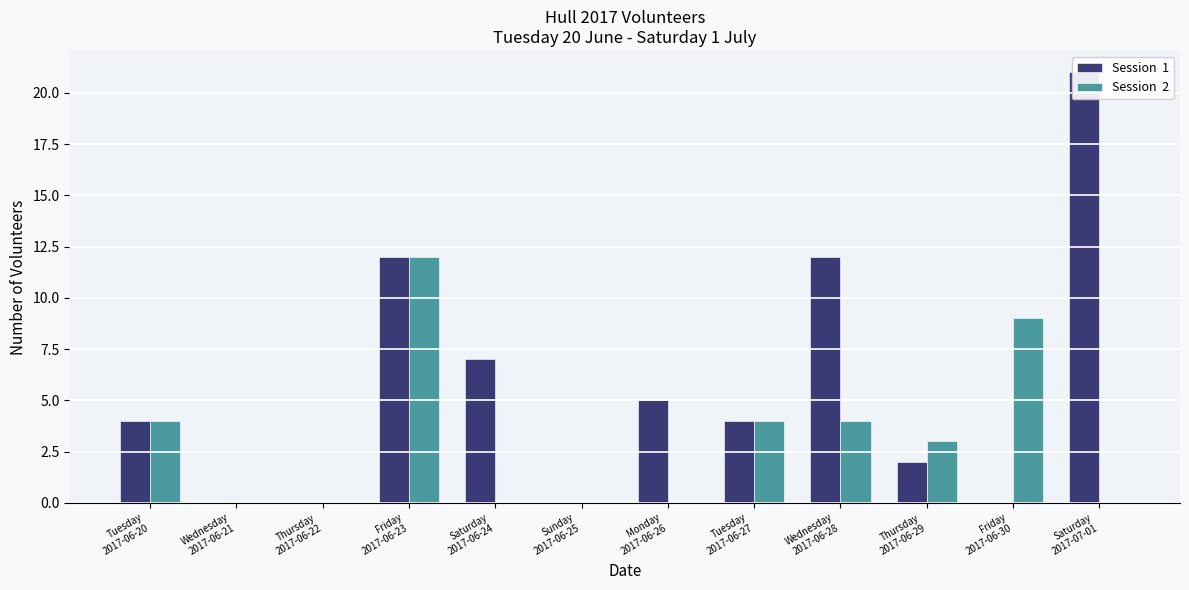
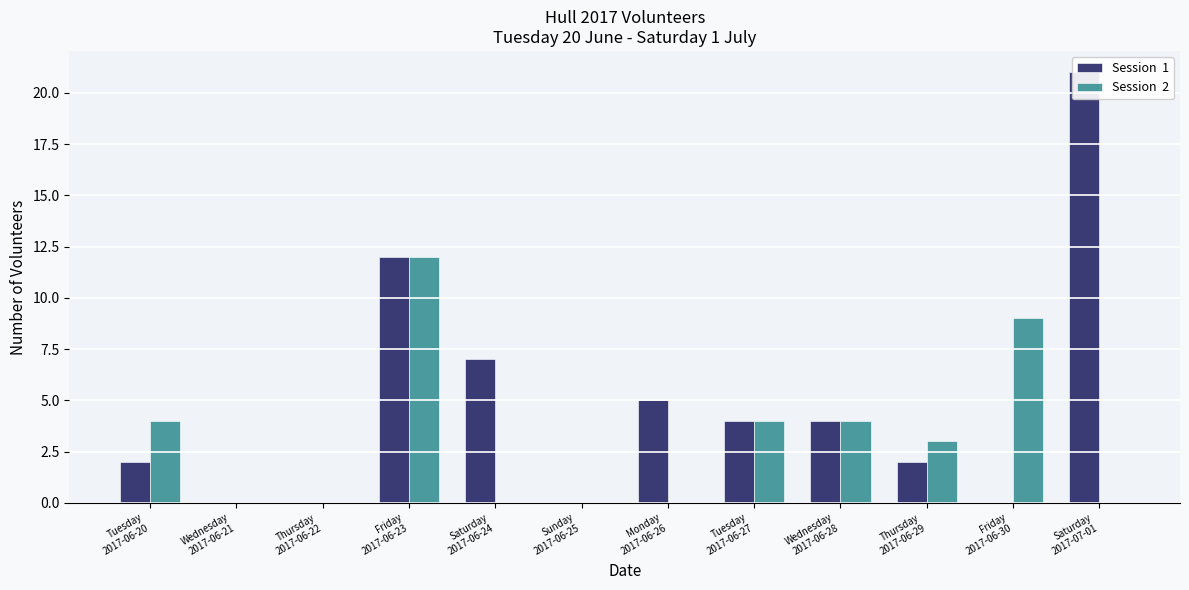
Session 1, Tuesday 2017-06-20: 4 -> 2
Session 1, Wednesday 2017-06-28: 12 -> 4
